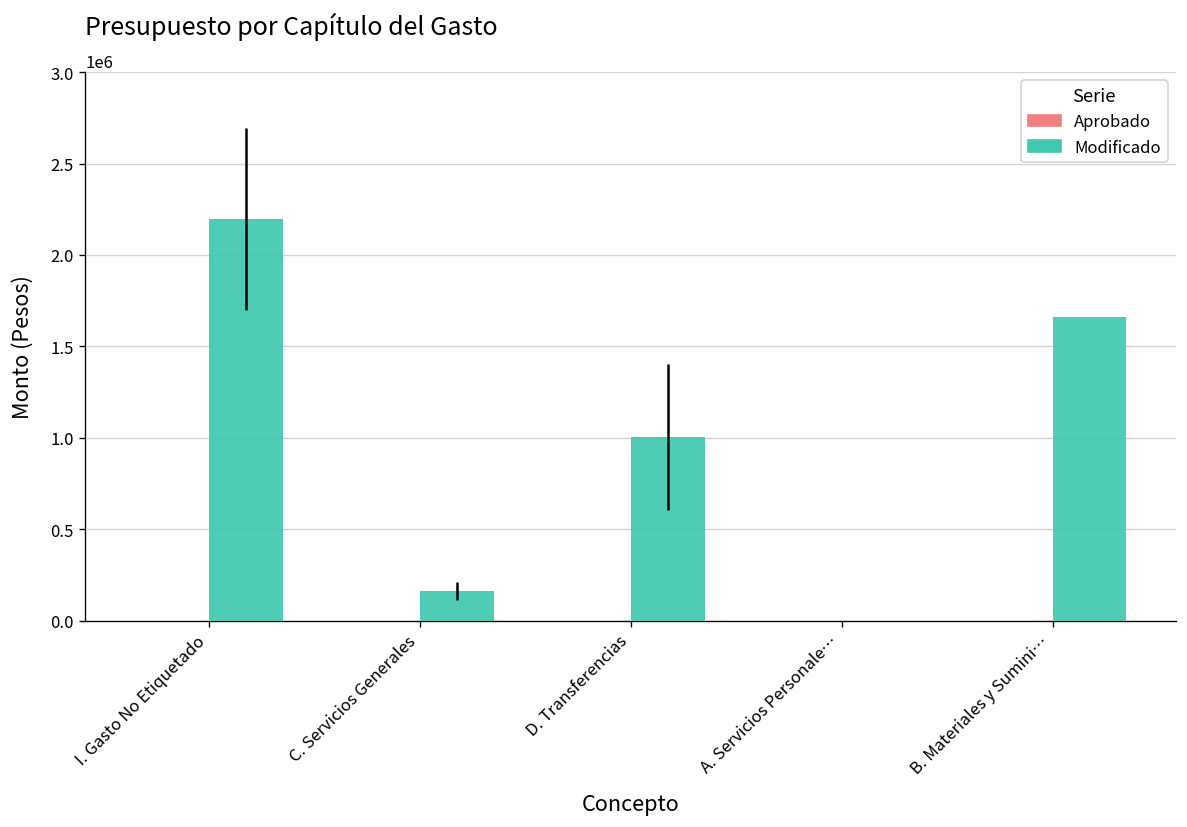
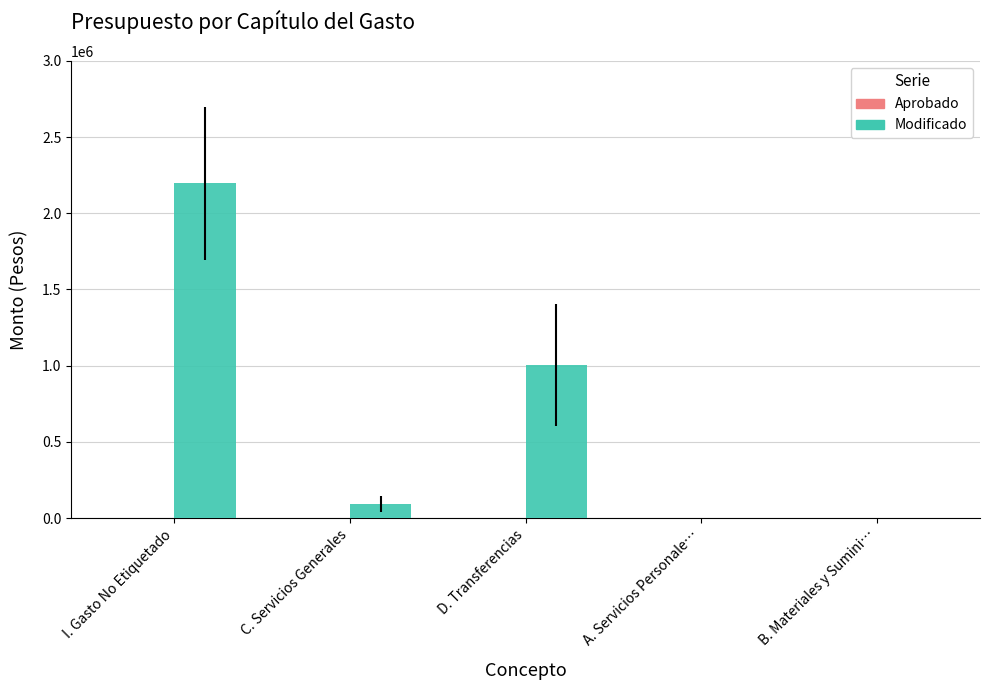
Modificado, C. Servicios Generales: 160000 -> 90000
Modificado, B. Materiales y Sumini…: 1660000 -> 0
